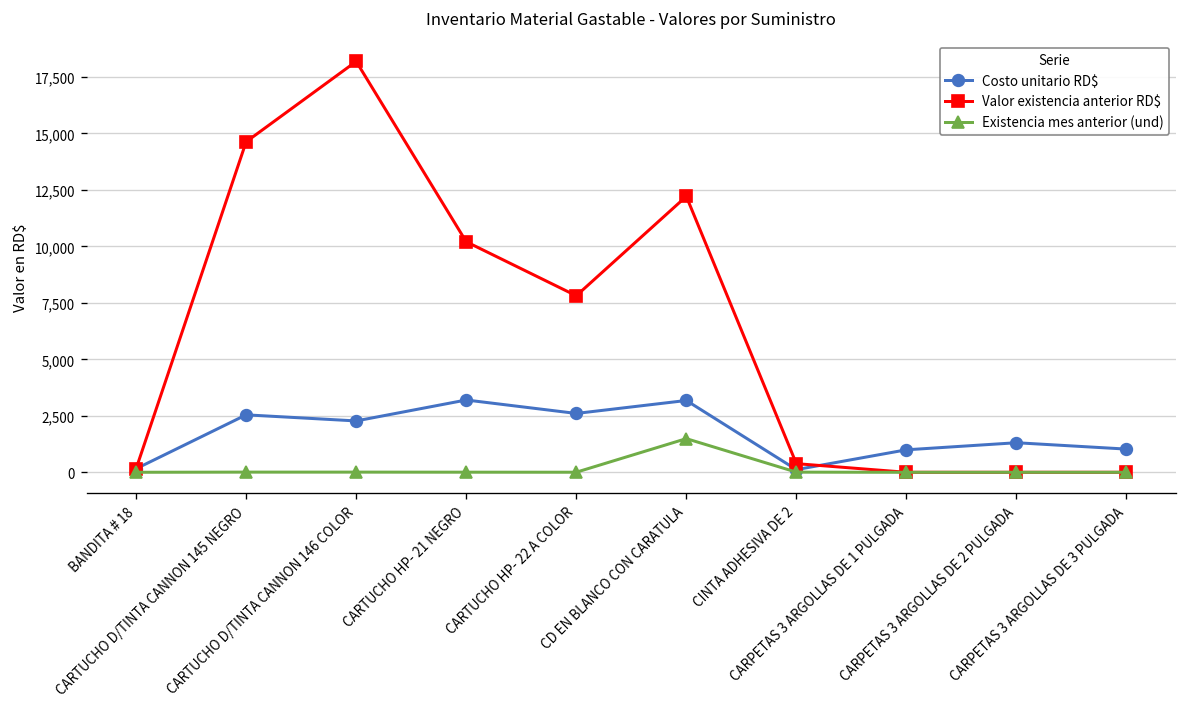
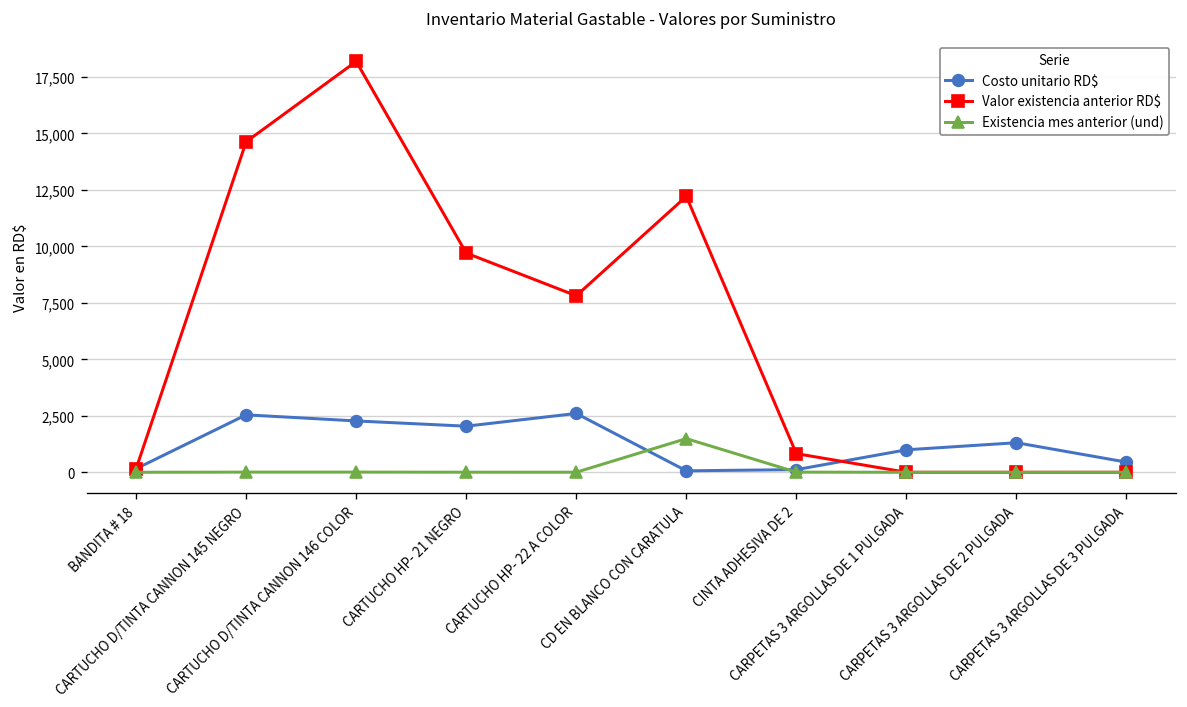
Costo unitario RD$, CARTUCHO HP- 21 NEGRO: 3,200 -> 2,000
Valor existencia anterior RD$, CARTUCHO HP- 21 NEGRO: 10,200 -> 9,700
Costo unitario RD$, CD EN BLANCO CON CARATULA: 3,200 -> 100
Valor existencia anterior RD$, CINTA ADHESIVA DE 2: 400 -> 800
Costo unitario RD$, CARPETAS 3 ARGOLLAS DE 3 PULGADA: 1,000 -> 500
